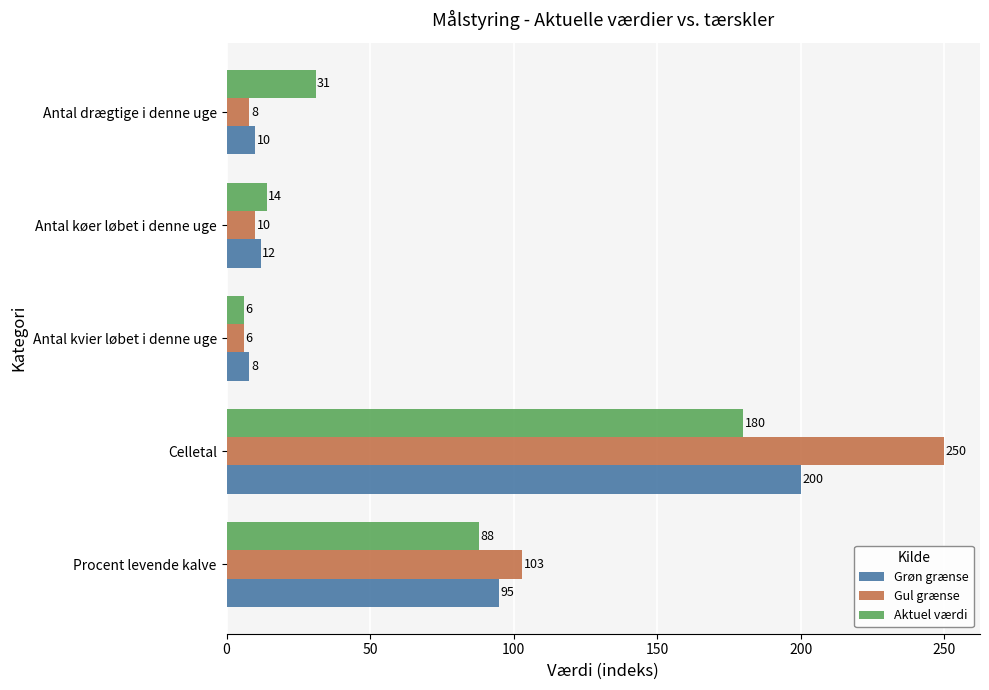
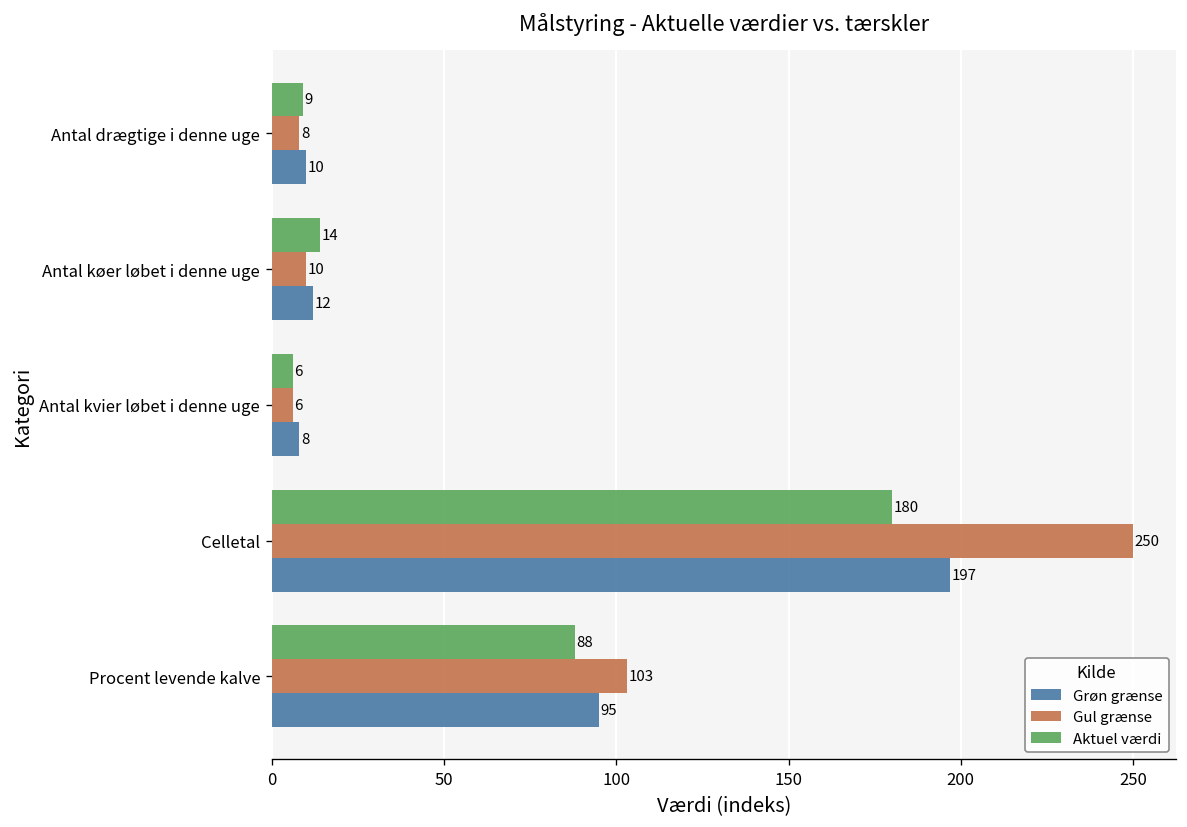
Aktuel værdi, Antal drægtige i denne uge: 31 -> 9
Grøn grænse, Celletal: 200 -> 197
